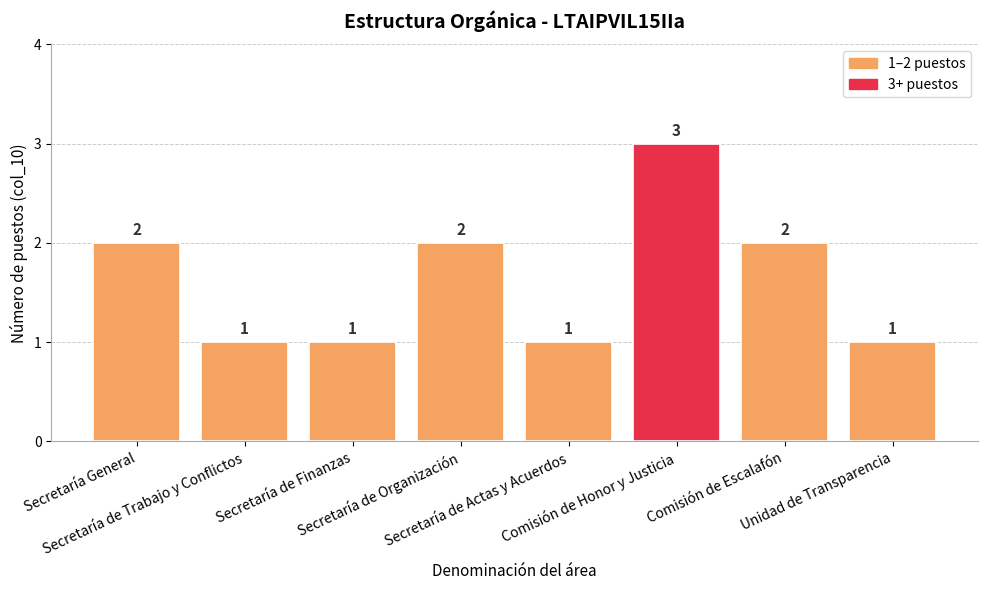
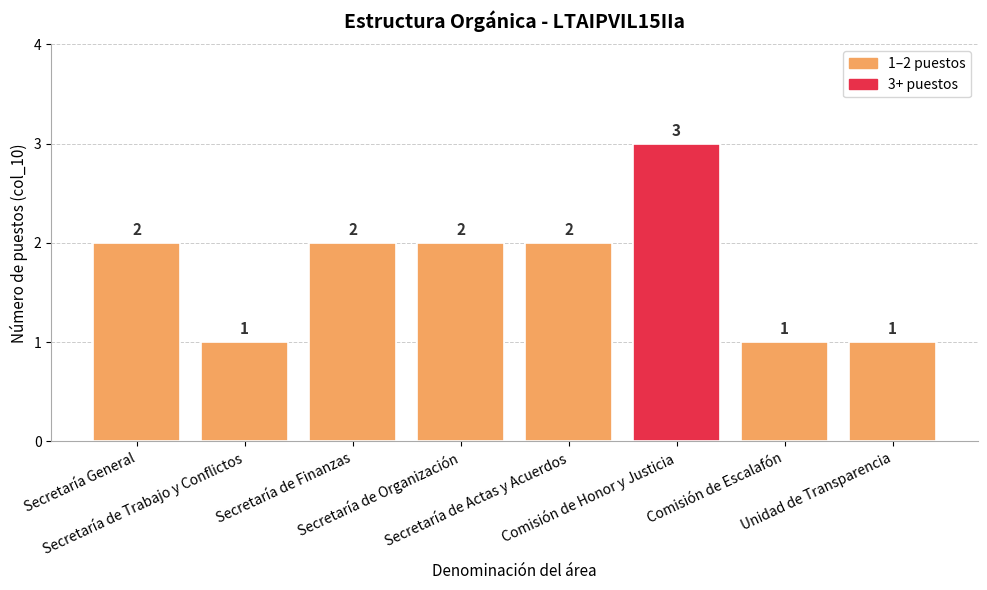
Secretaría de Finanzas: 1 -> 2
Secretaría de Actas y Acuerdos: 1 -> 2
Comisión de Escalafón: 2 -> 1
